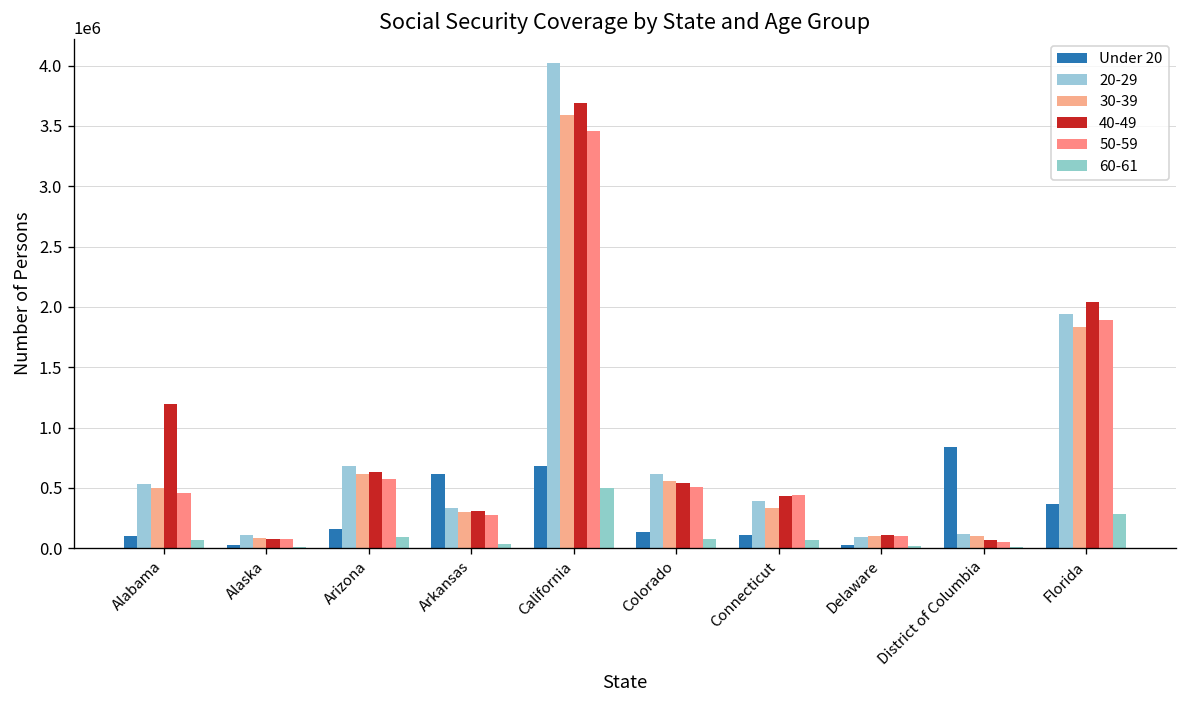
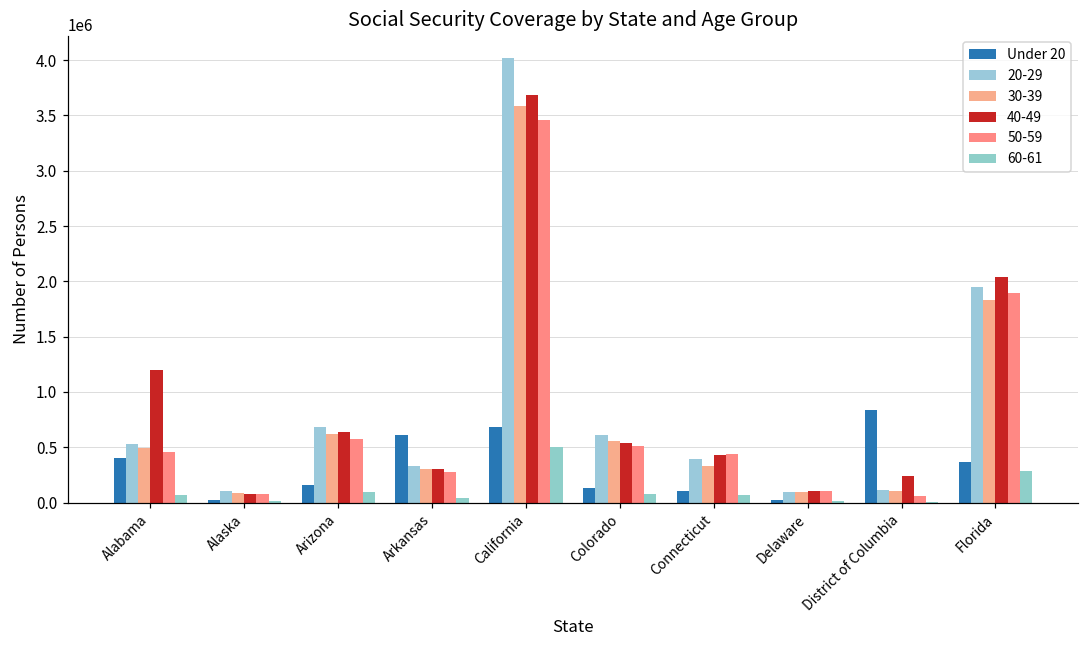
Under 20, Alabama: 100000 -> 400000
40-49, District of Columbia: 70000 -> 240000
